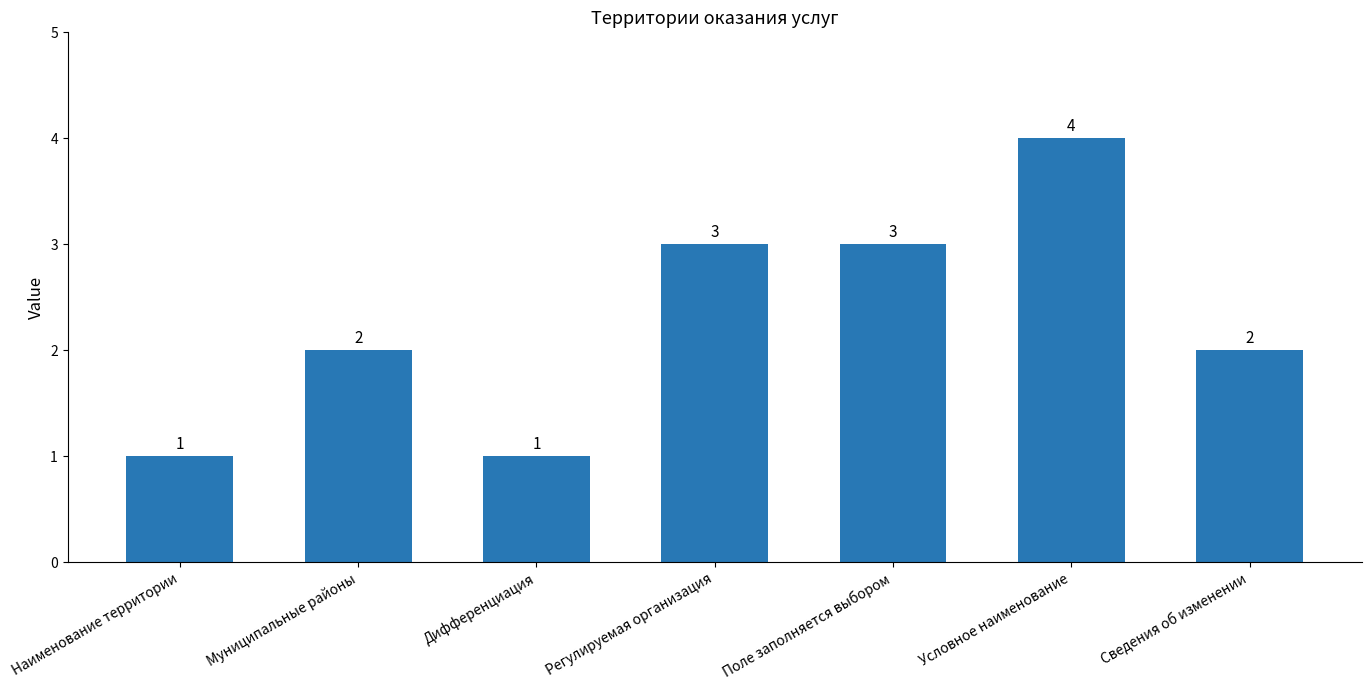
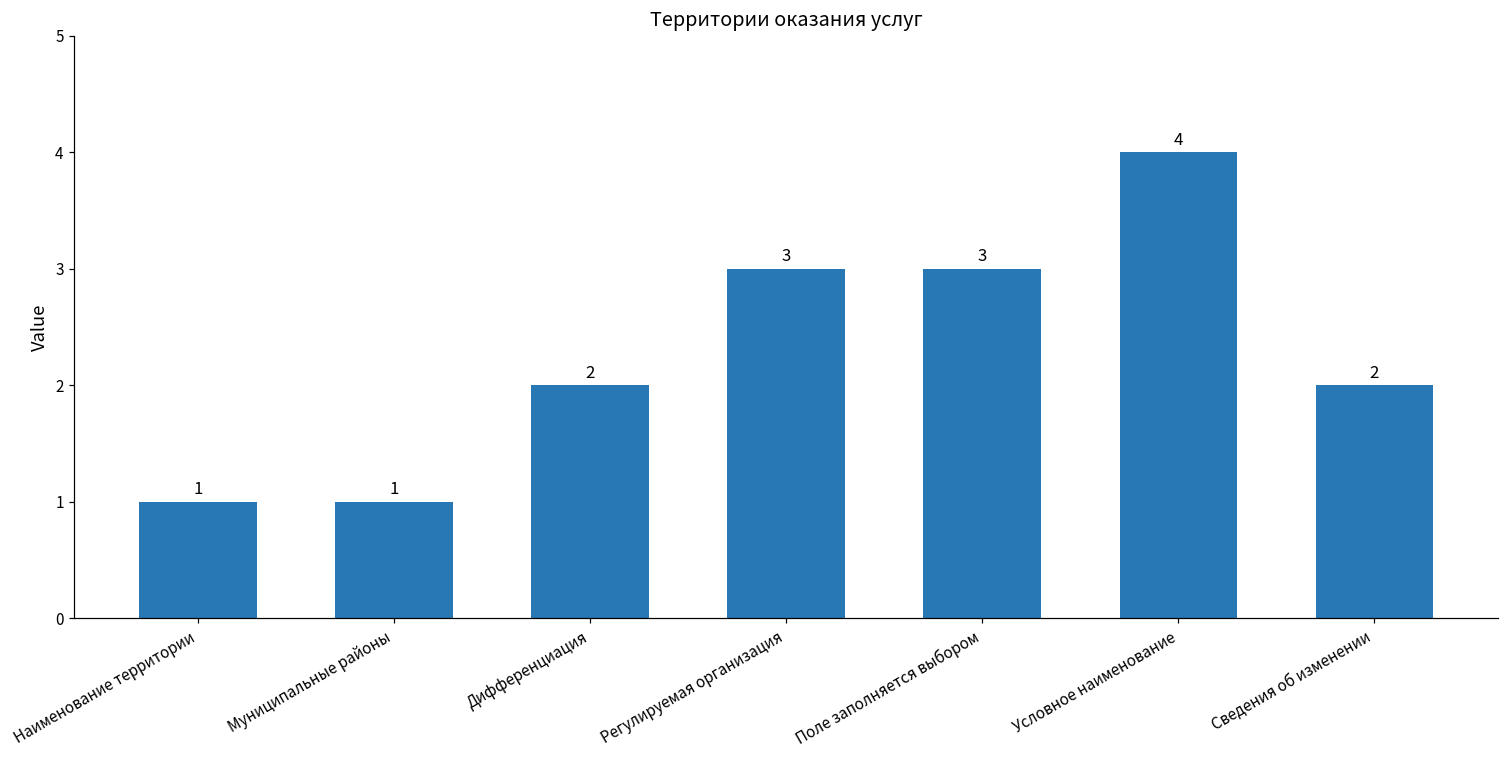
Муниципальные районы: 2 -> 1
Дифференциация: 1 -> 2
